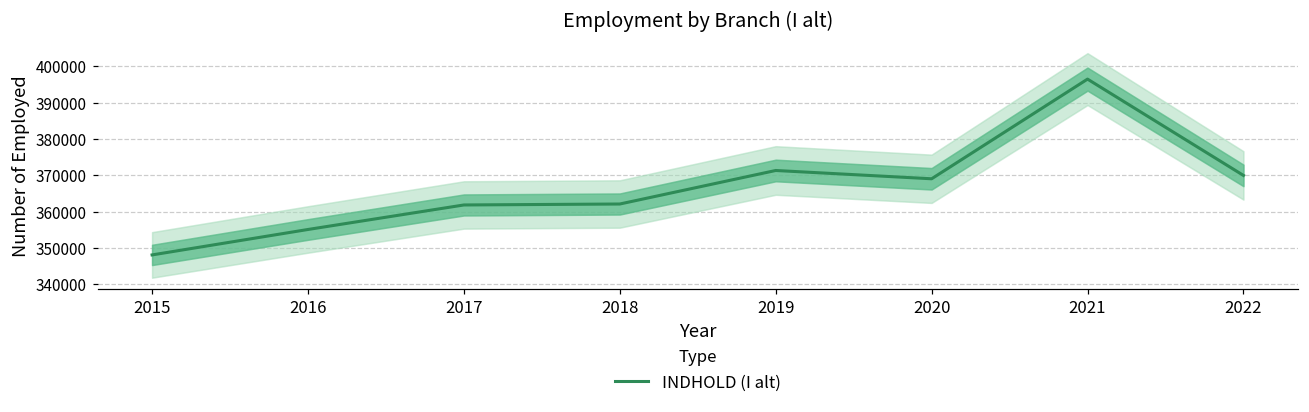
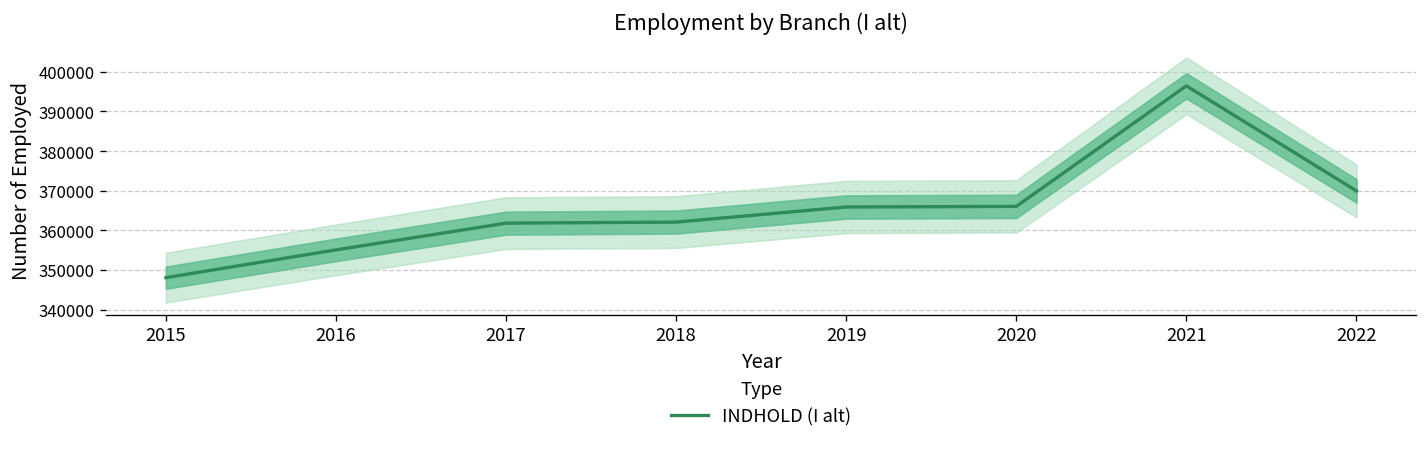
INDHOLD (I alt), 2019: 371000 -> 366000
INDHOLD (I alt), 2020: 369000 -> 366000
